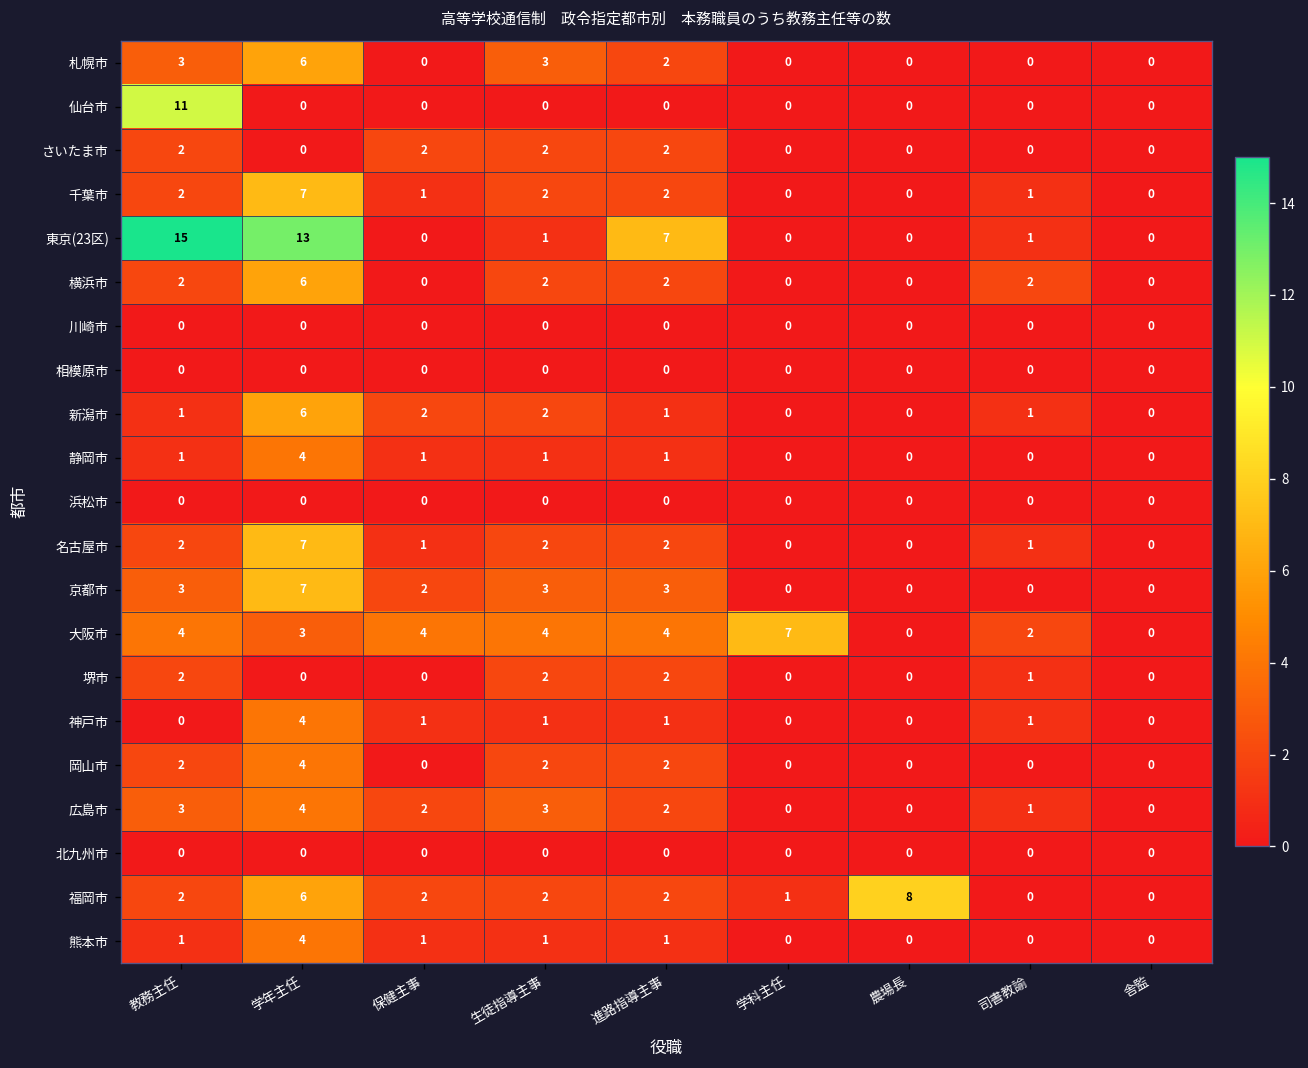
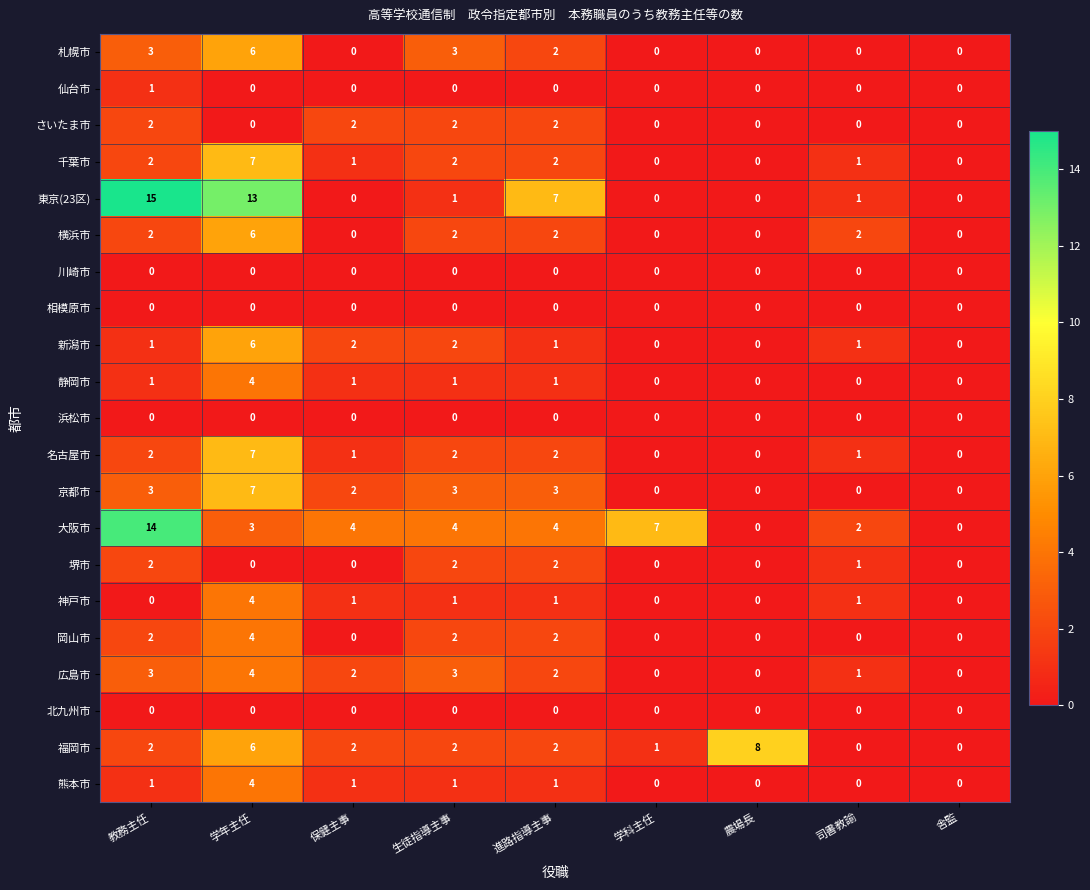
仙台市, 教務主任: 11 -> 1
大阪市, 教務主任: 4 -> 14
